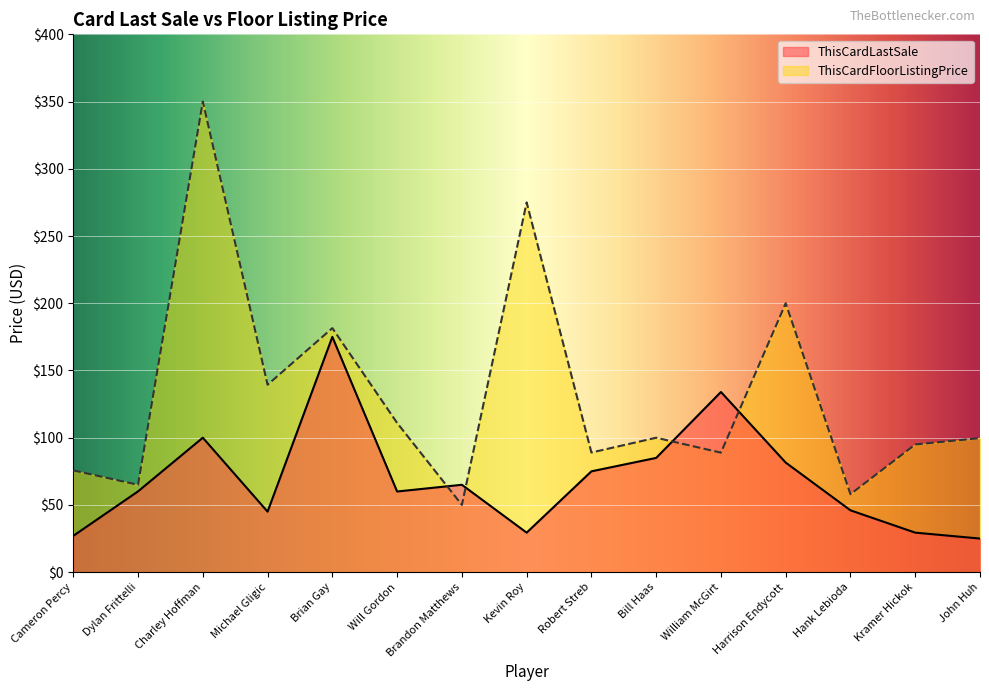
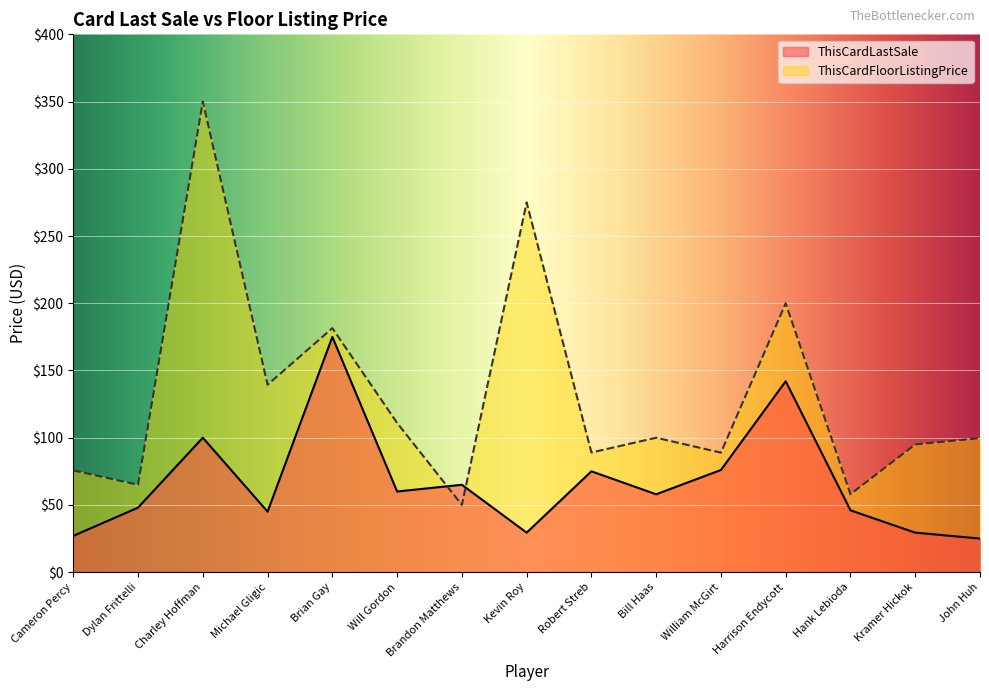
ThisCardLastSale, Dylan Frittelli: $60 -> $48
ThisCardLastSale, Bill Haas: $85 -> $58
ThisCardLastSale, William McGirt: $134 -> $76
ThisCardLastSale, Harrison Endycott: $82 -> $142
